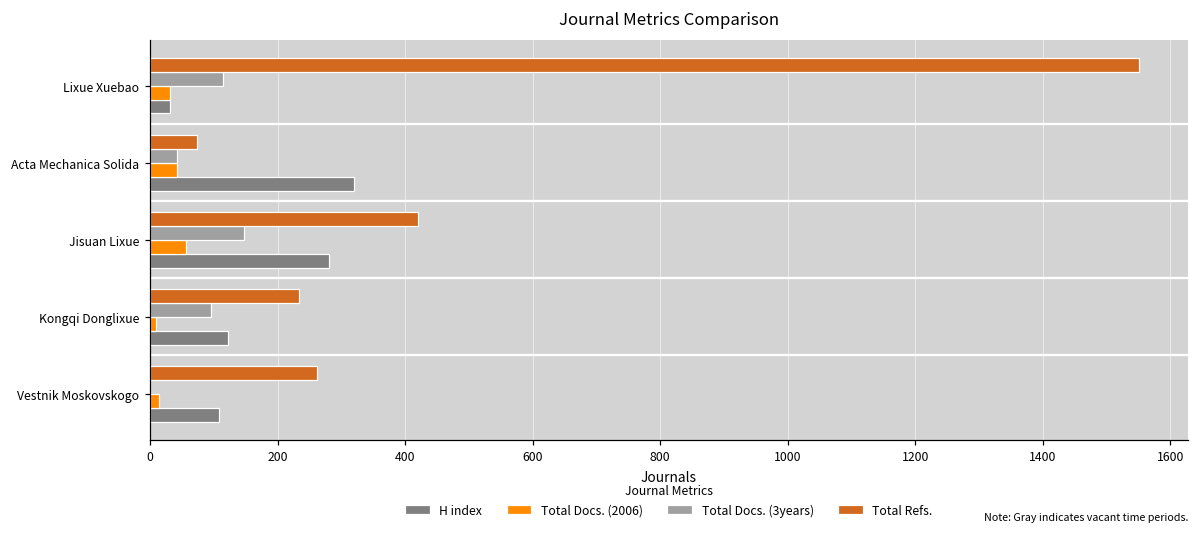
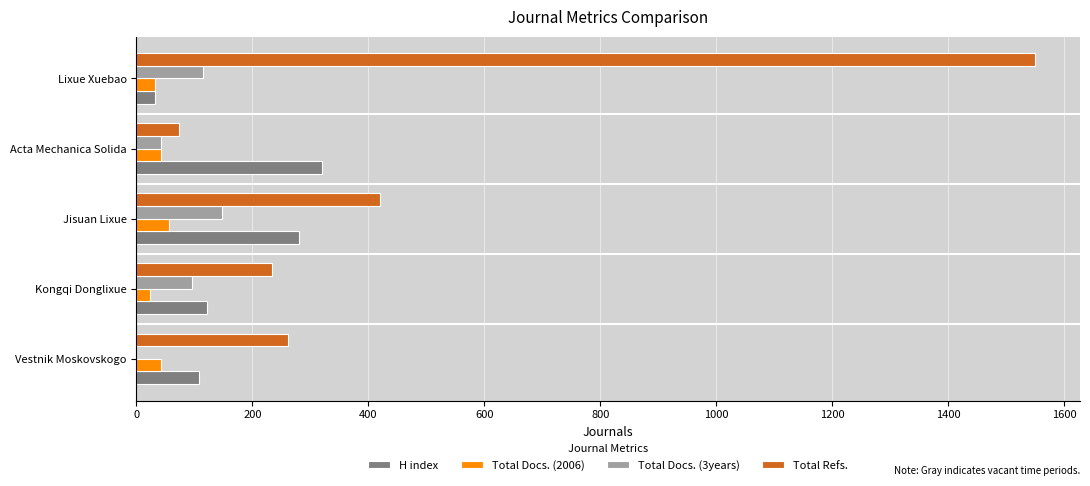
Total Docs. (2006), Kongqi Donglixue: 10 -> 20
Total Docs. (2006), Vestnik Moskovskogo: 10 -> 40
